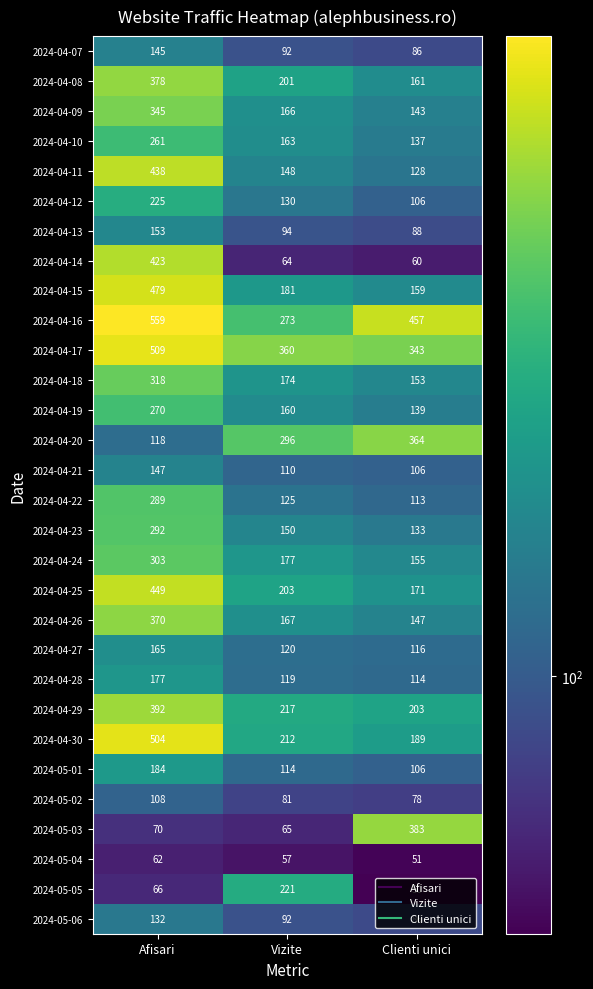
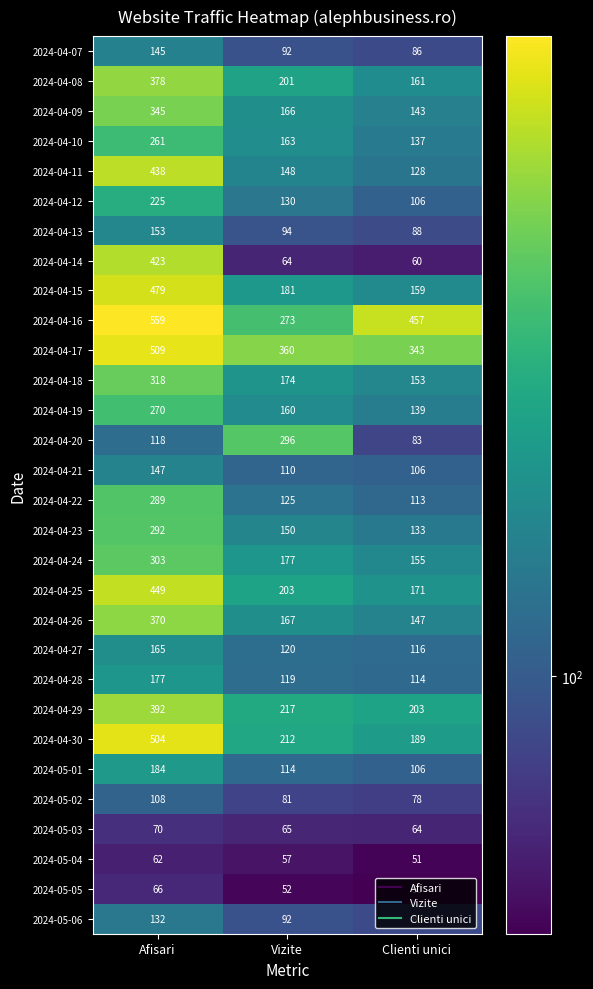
2024-04-20, Clienti unici: 364 -> 83
2024-05-03, Clienti unici: 383 -> 64
2024-05-05, Vizite: 221 -> 52
